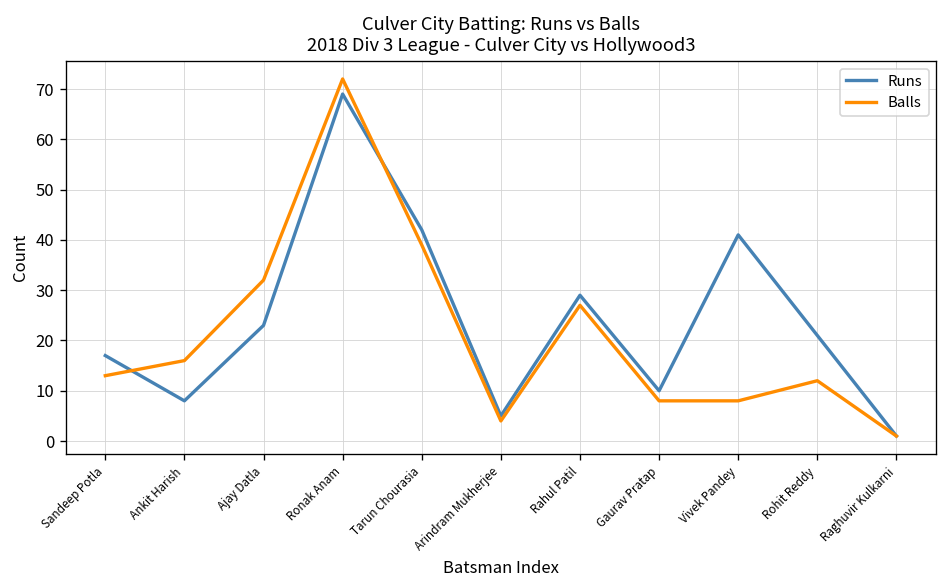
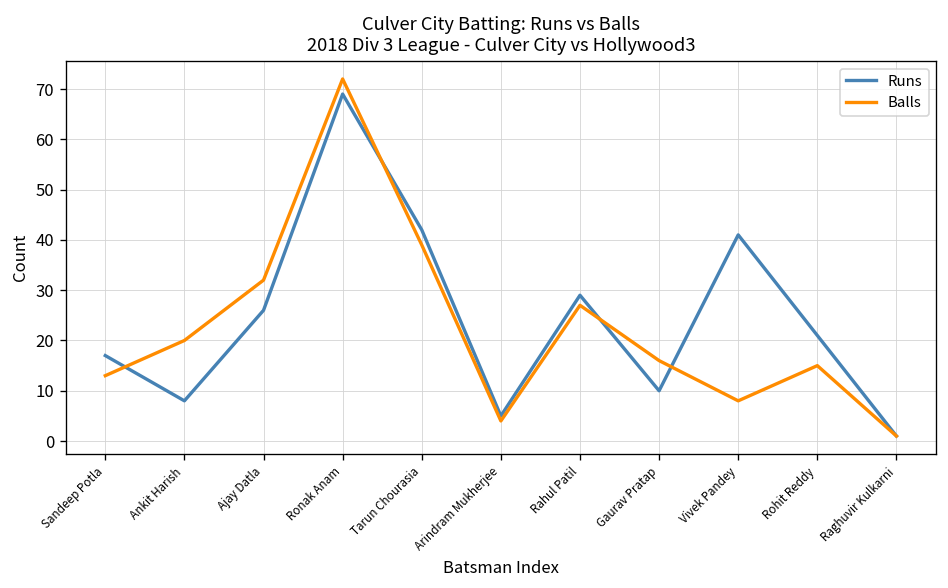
Balls, Ankit Harish: 16 -> 20
Runs, Ajay Datla: 23 -> 26
Balls, Gaurav Pratap: 8 -> 16
Balls, Rohit Reddy: 12 -> 15
